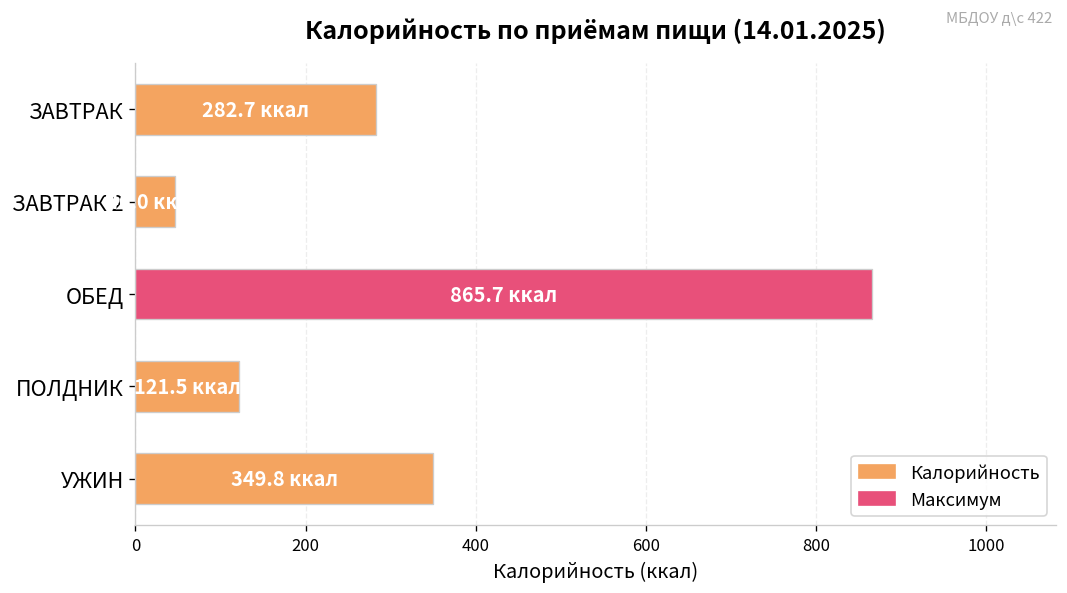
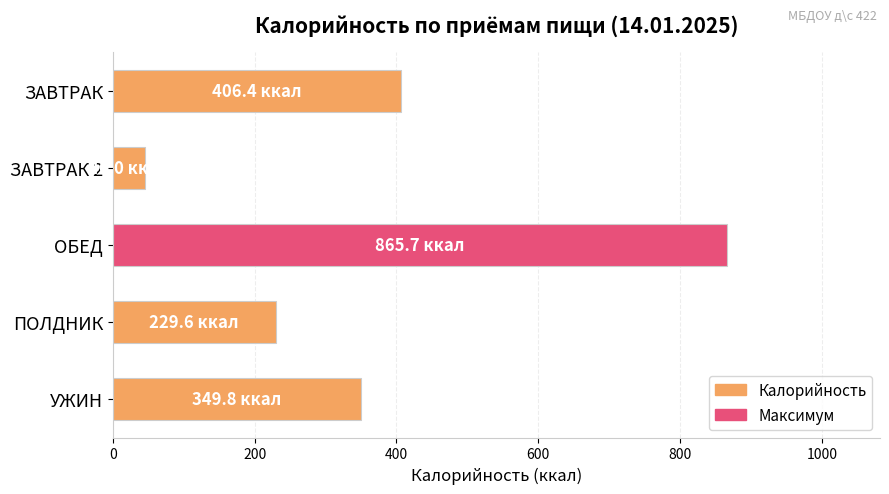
ЗАВТРАК: 282.7 -> 406.4
ПОЛДНИК: 121.5 -> 229.6
